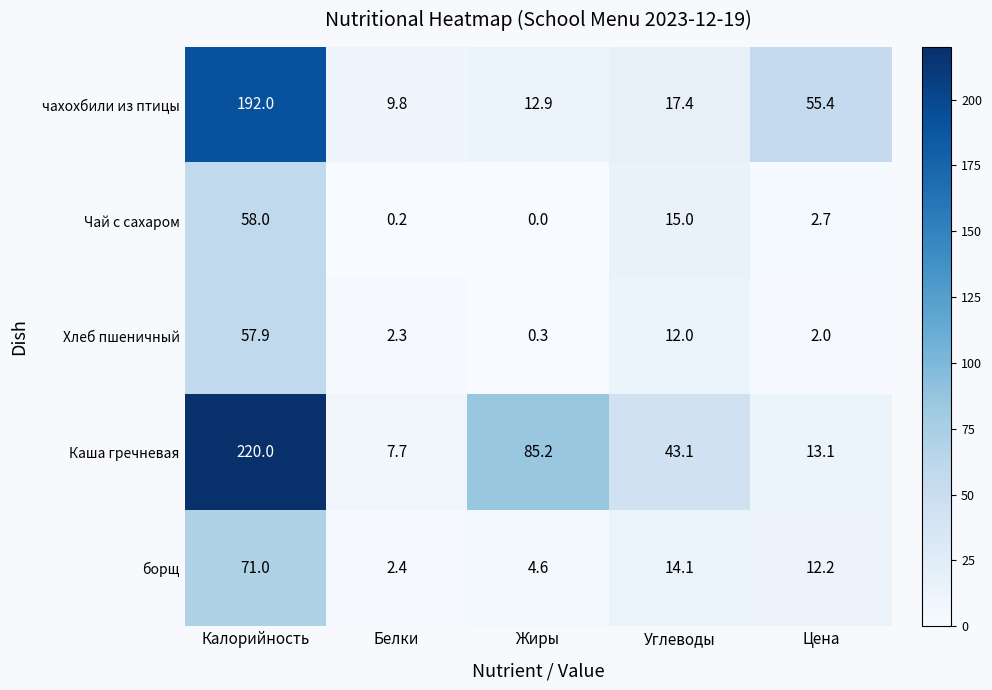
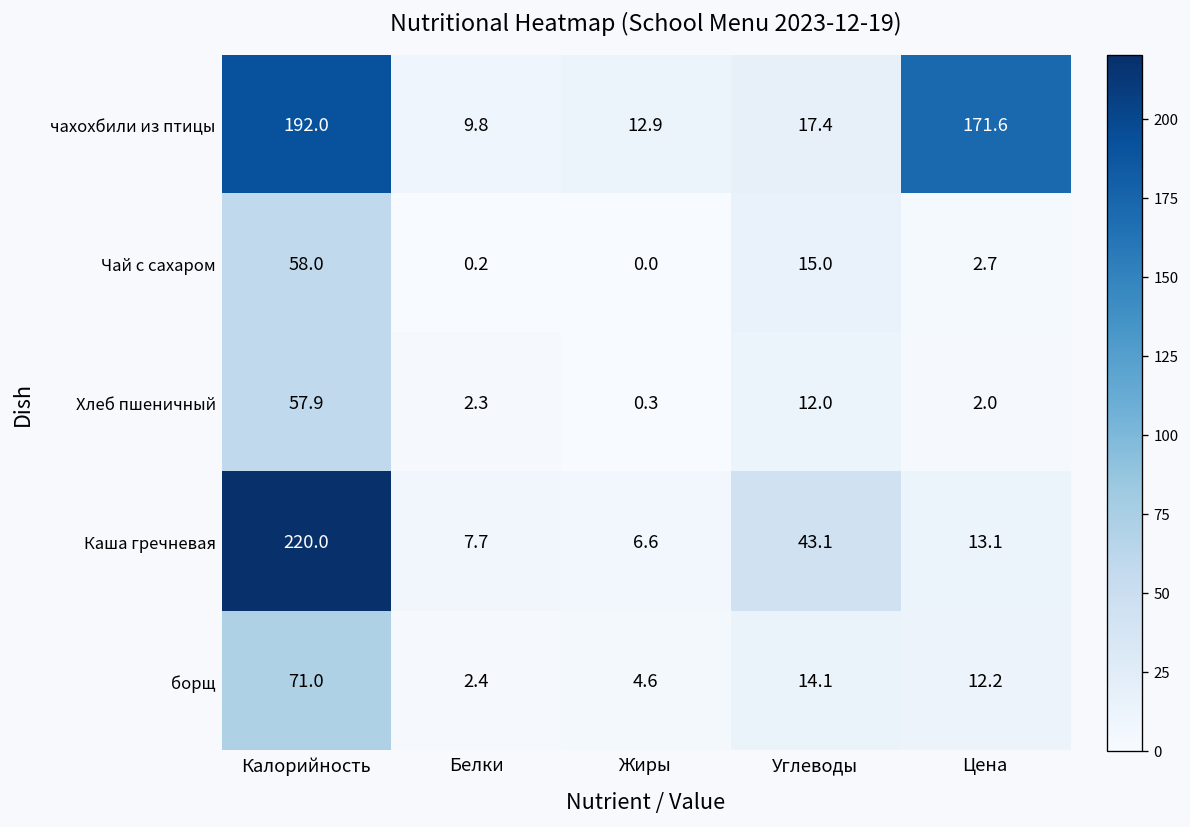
чахохбили из птицы, Цена: 55.4 -> 171.6
Каша гречневая, Жиры: 85.2 -> 6.6
